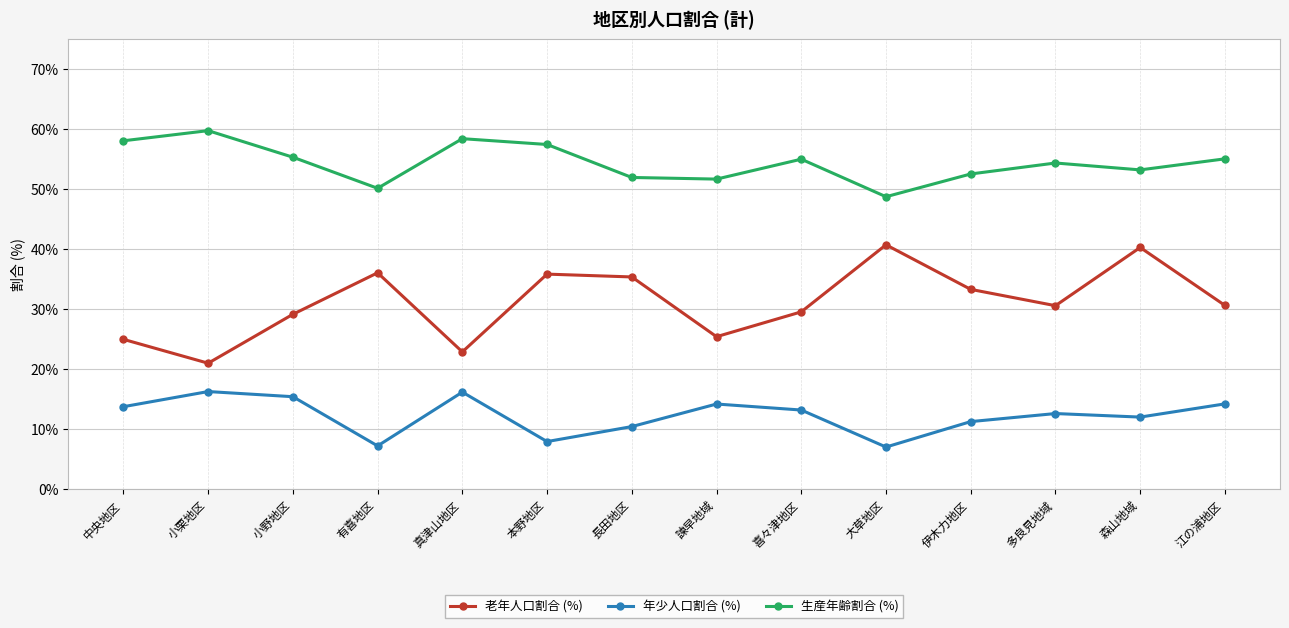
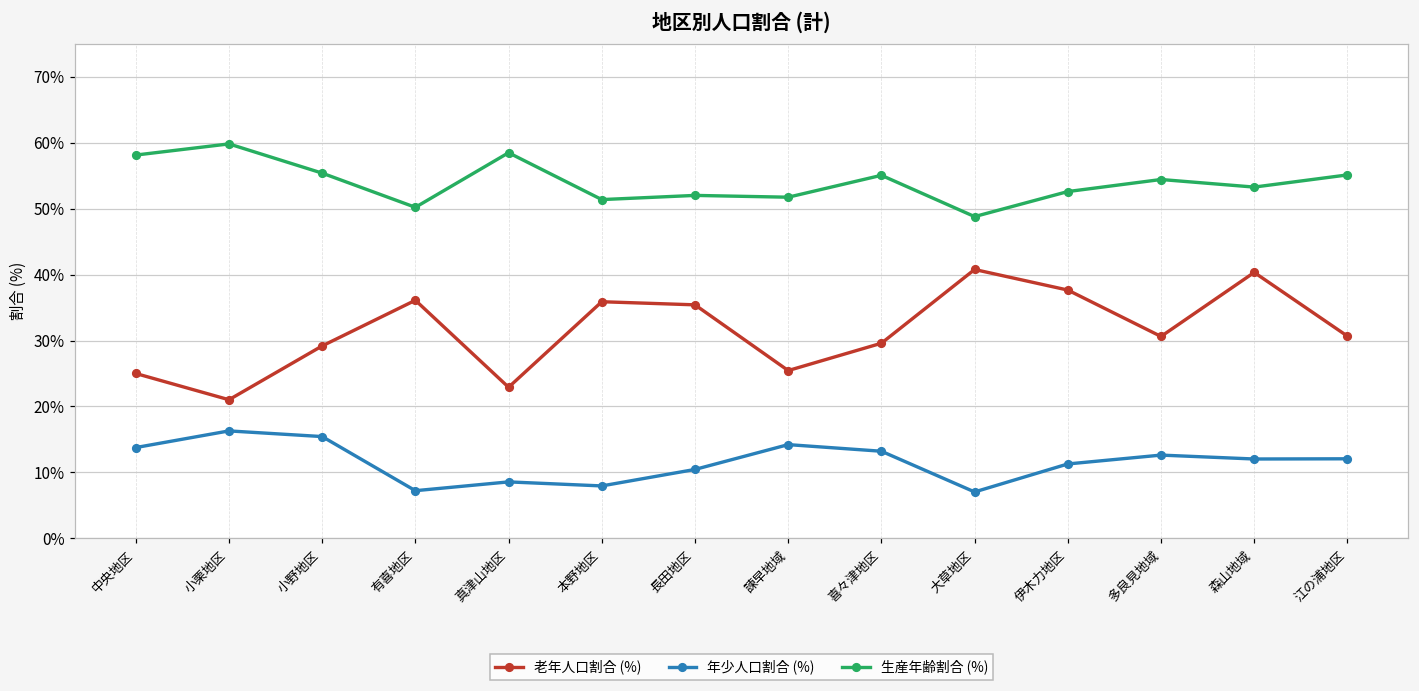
年少人口割合 (%), 真津山地区: 16% -> 9%
生産年齢割合 (%), 本野地区: 57% -> 51%
老年人口割合 (%), 伊木力地区: 33% -> 38%
年少人口割合 (%), 江の浦地区: 14% -> 12%
